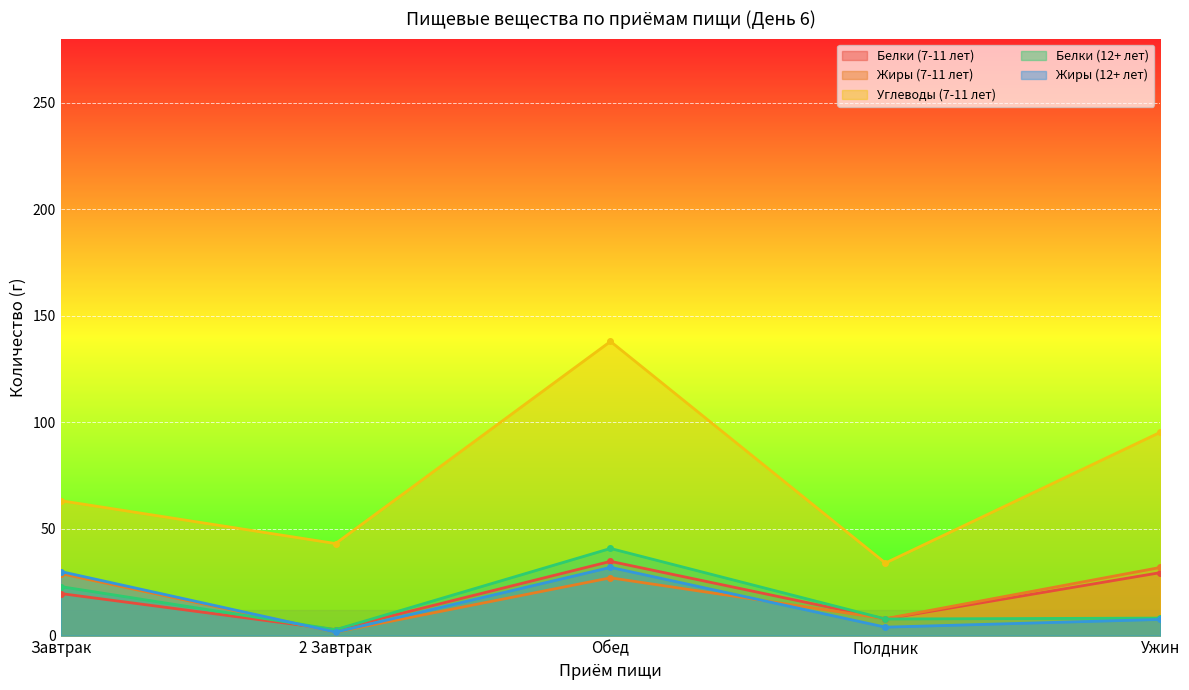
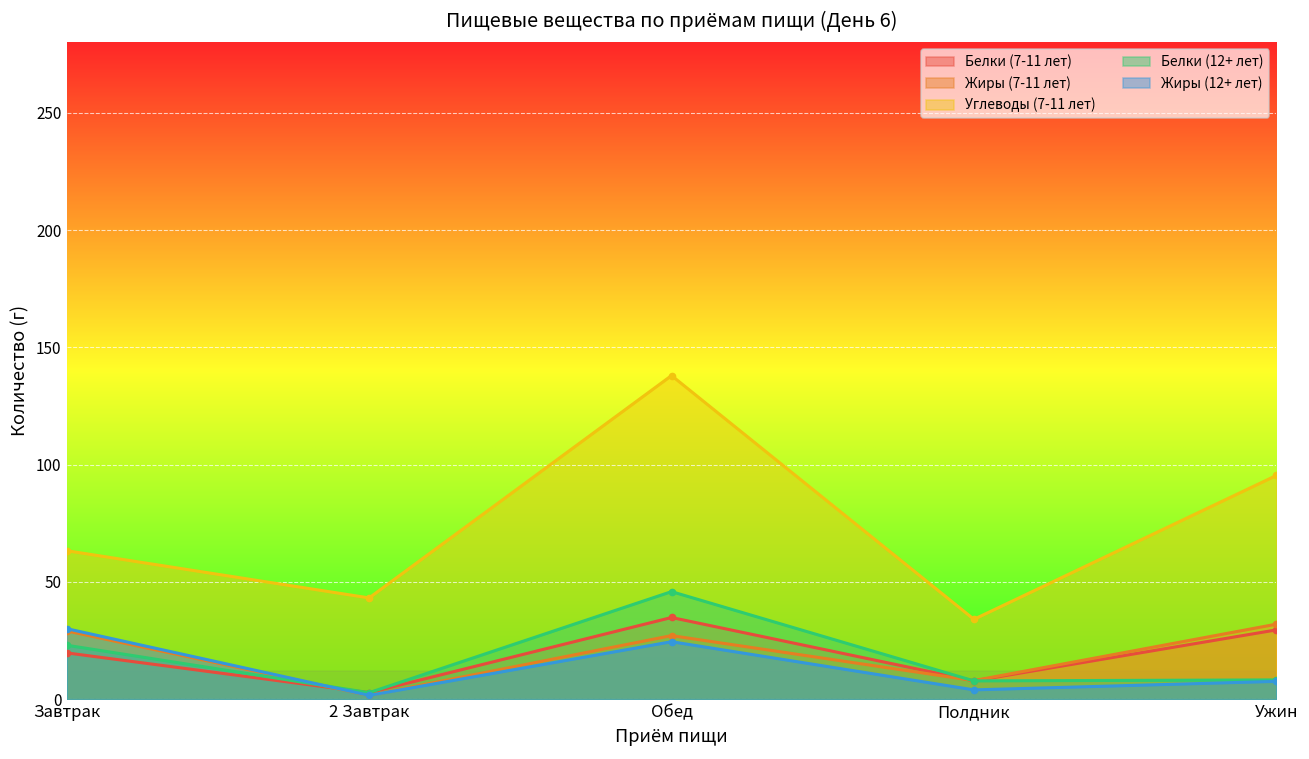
Белки (12+ лет), Обед: 41 -> 46
Жиры (12+ лет), Обед: 32 -> 24
